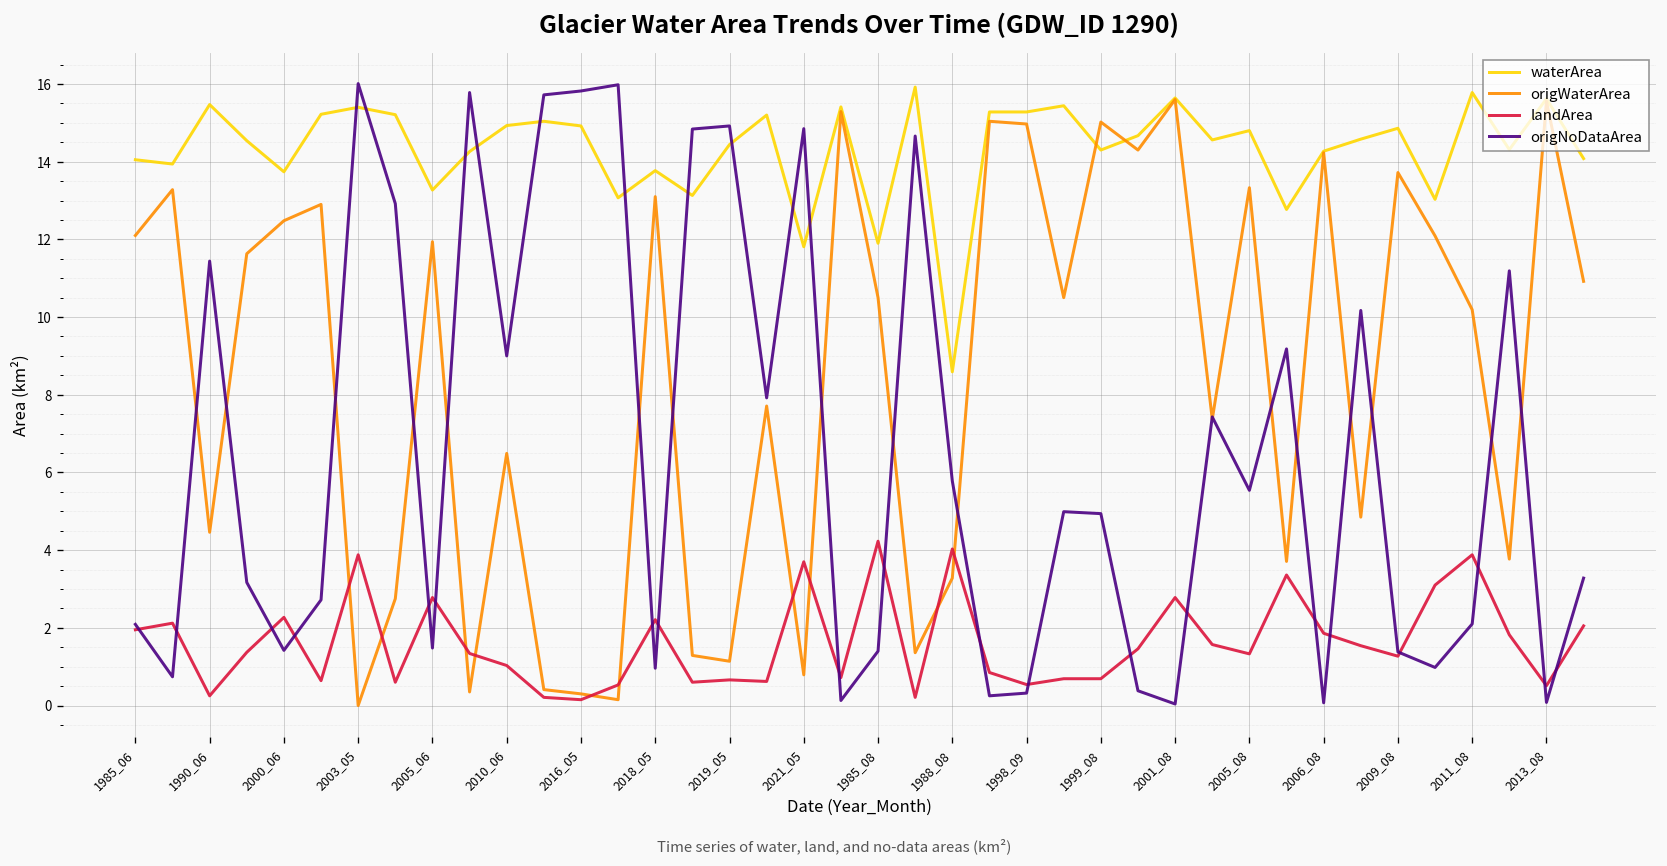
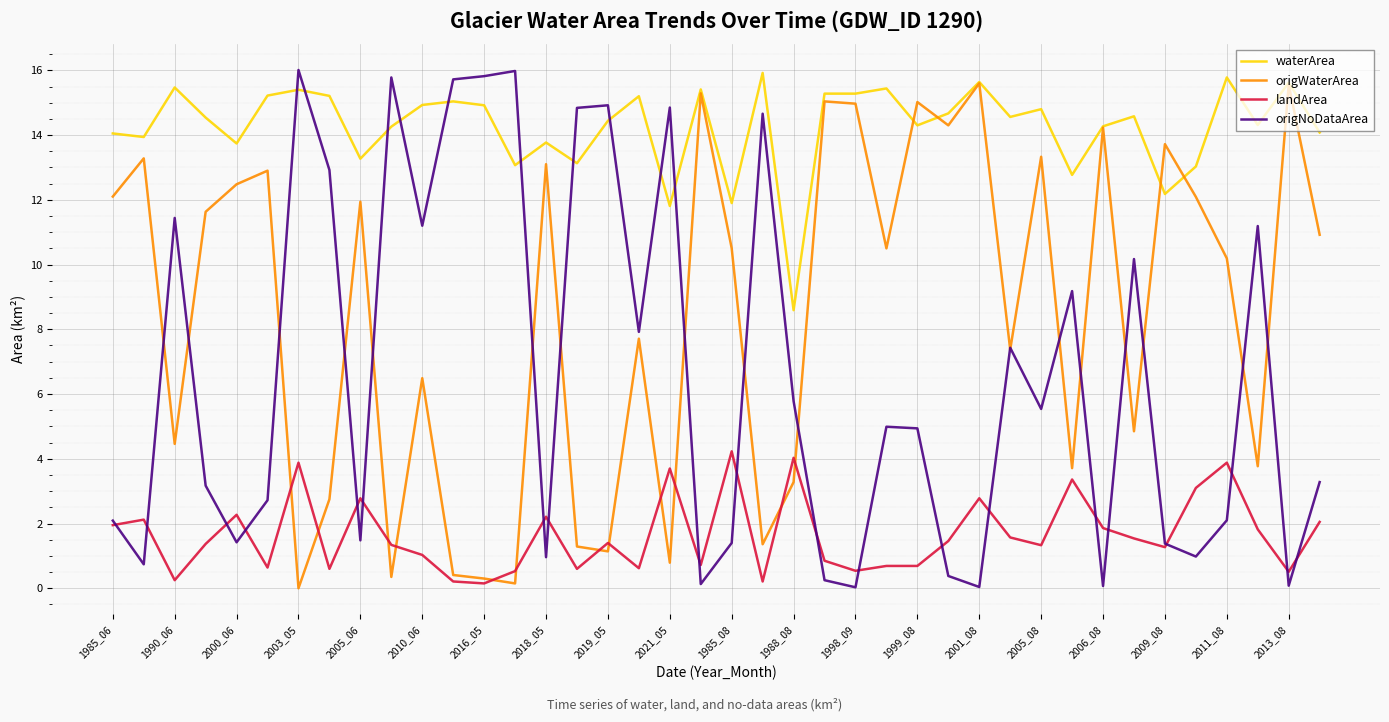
origNoDataArea, 2010_06: 9.0 -> 11.2
landArea, 2019_05: 0.7 -> 1.4
origNoDataArea, 1998_09: 0.3 -> 0.0
waterArea, 2009_08: 14.9 -> 12.2
